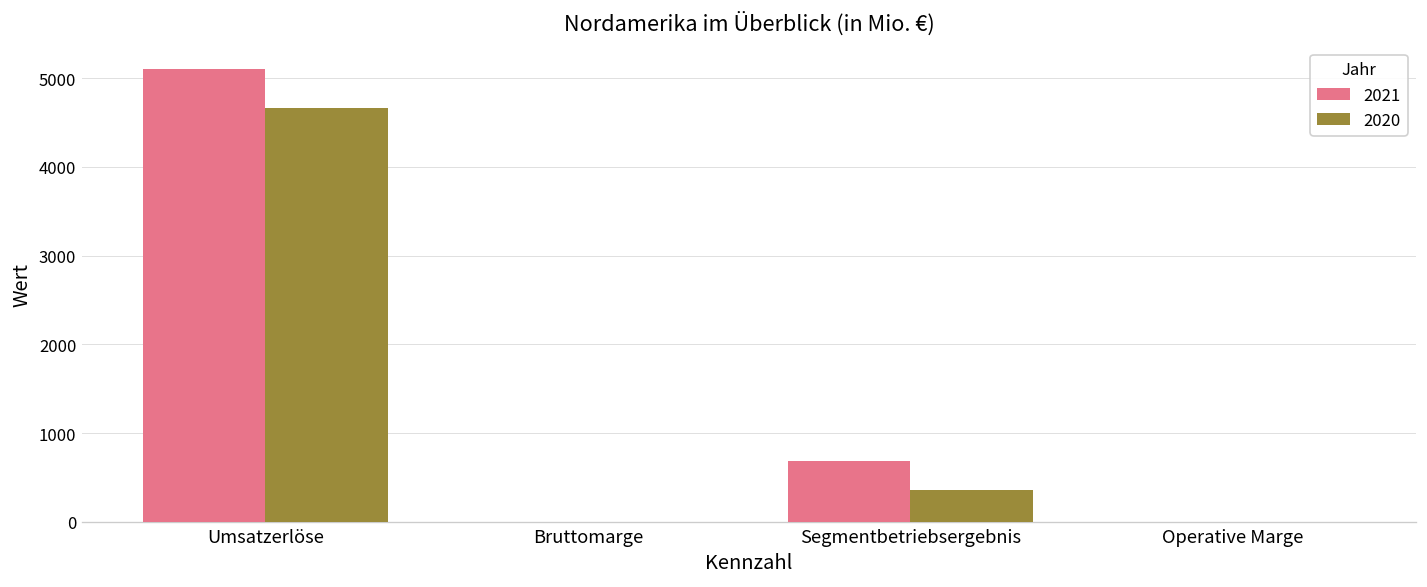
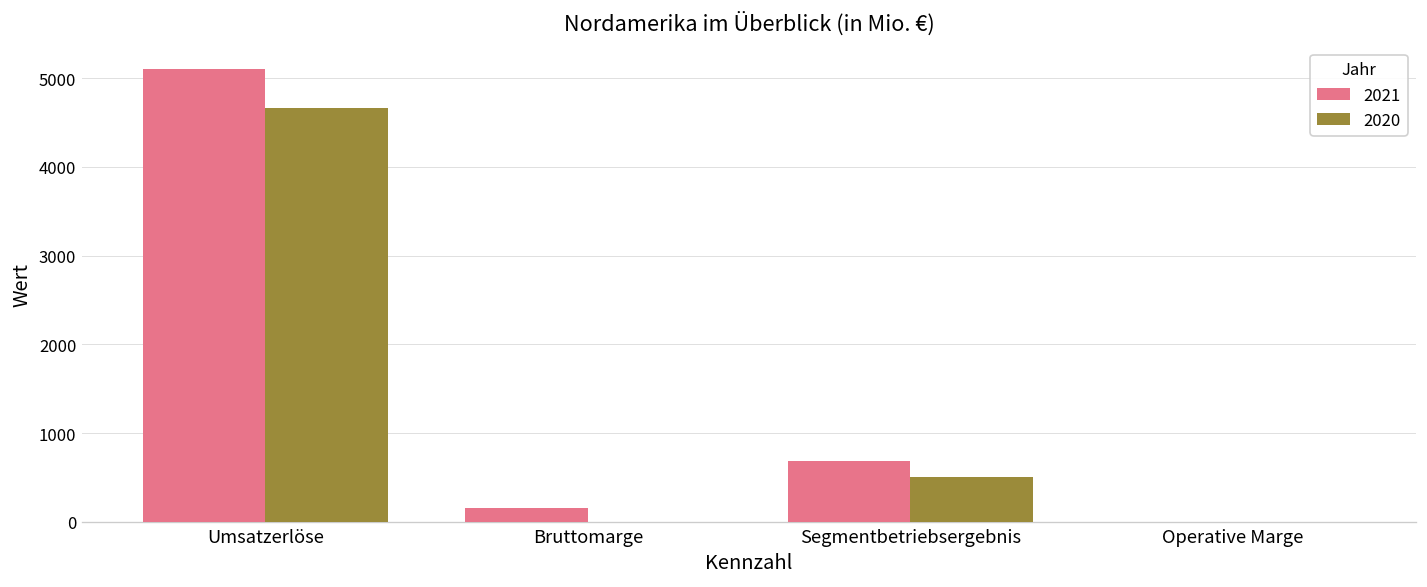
2021, Bruttomarge: 0 -> 200
2020, Segmentbetriebsergebnis: 400 -> 500
